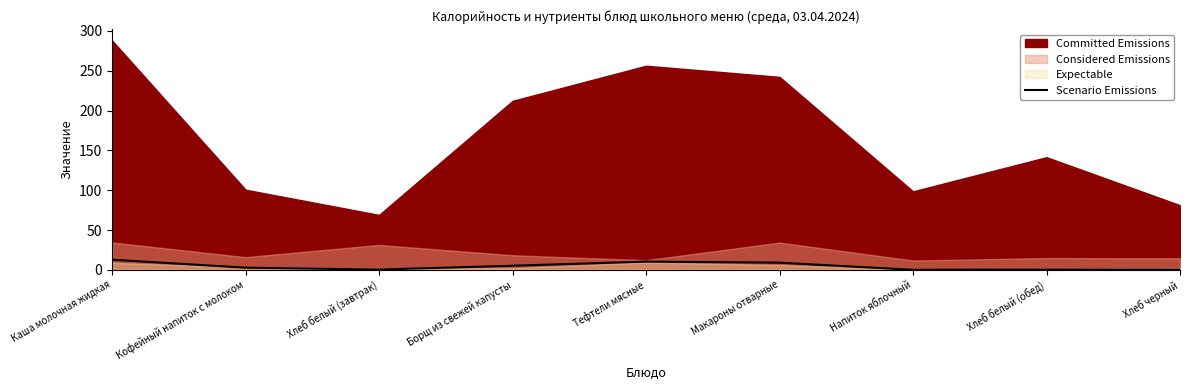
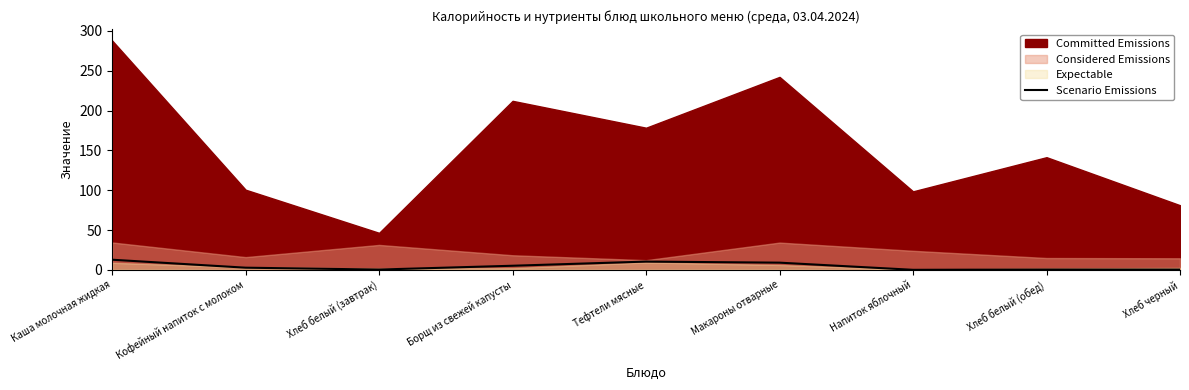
Committed Emissions, Хлеб белый (завтрак): 70 -> 50
Committed Emissions, Тефтели мясные: 260 -> 180
Considered Emissions, Напиток яблочный: 10 -> 20
